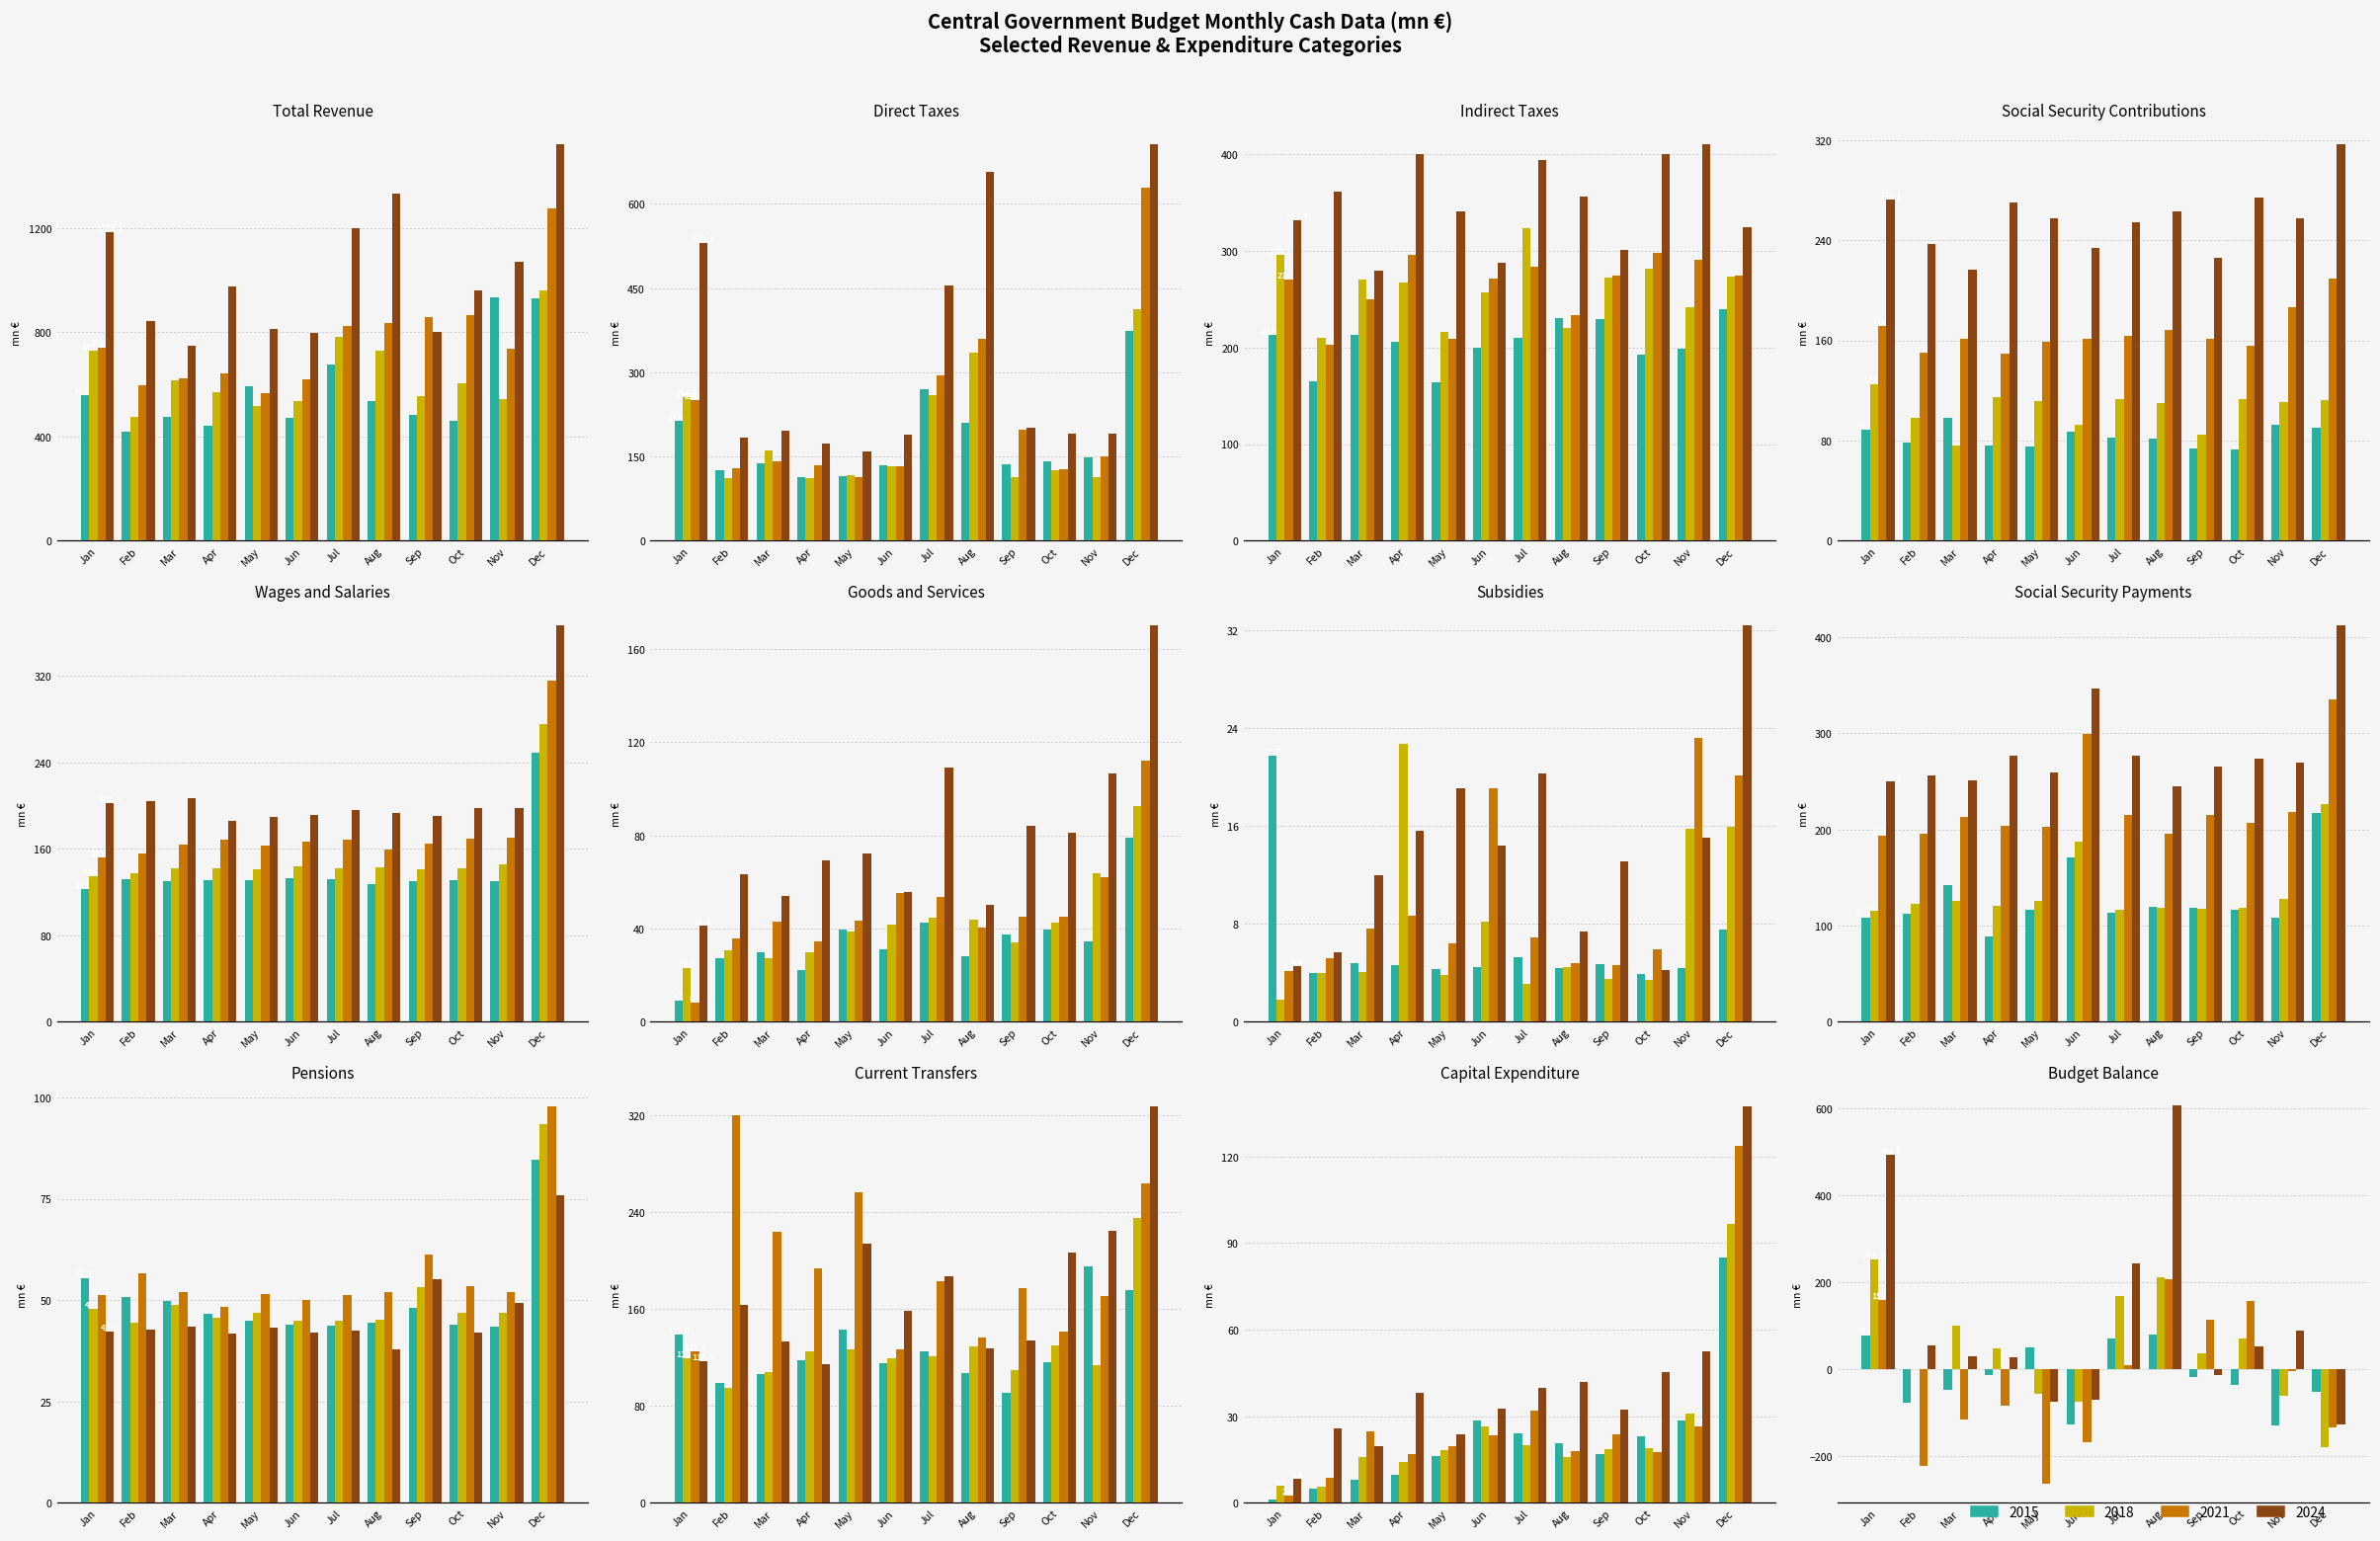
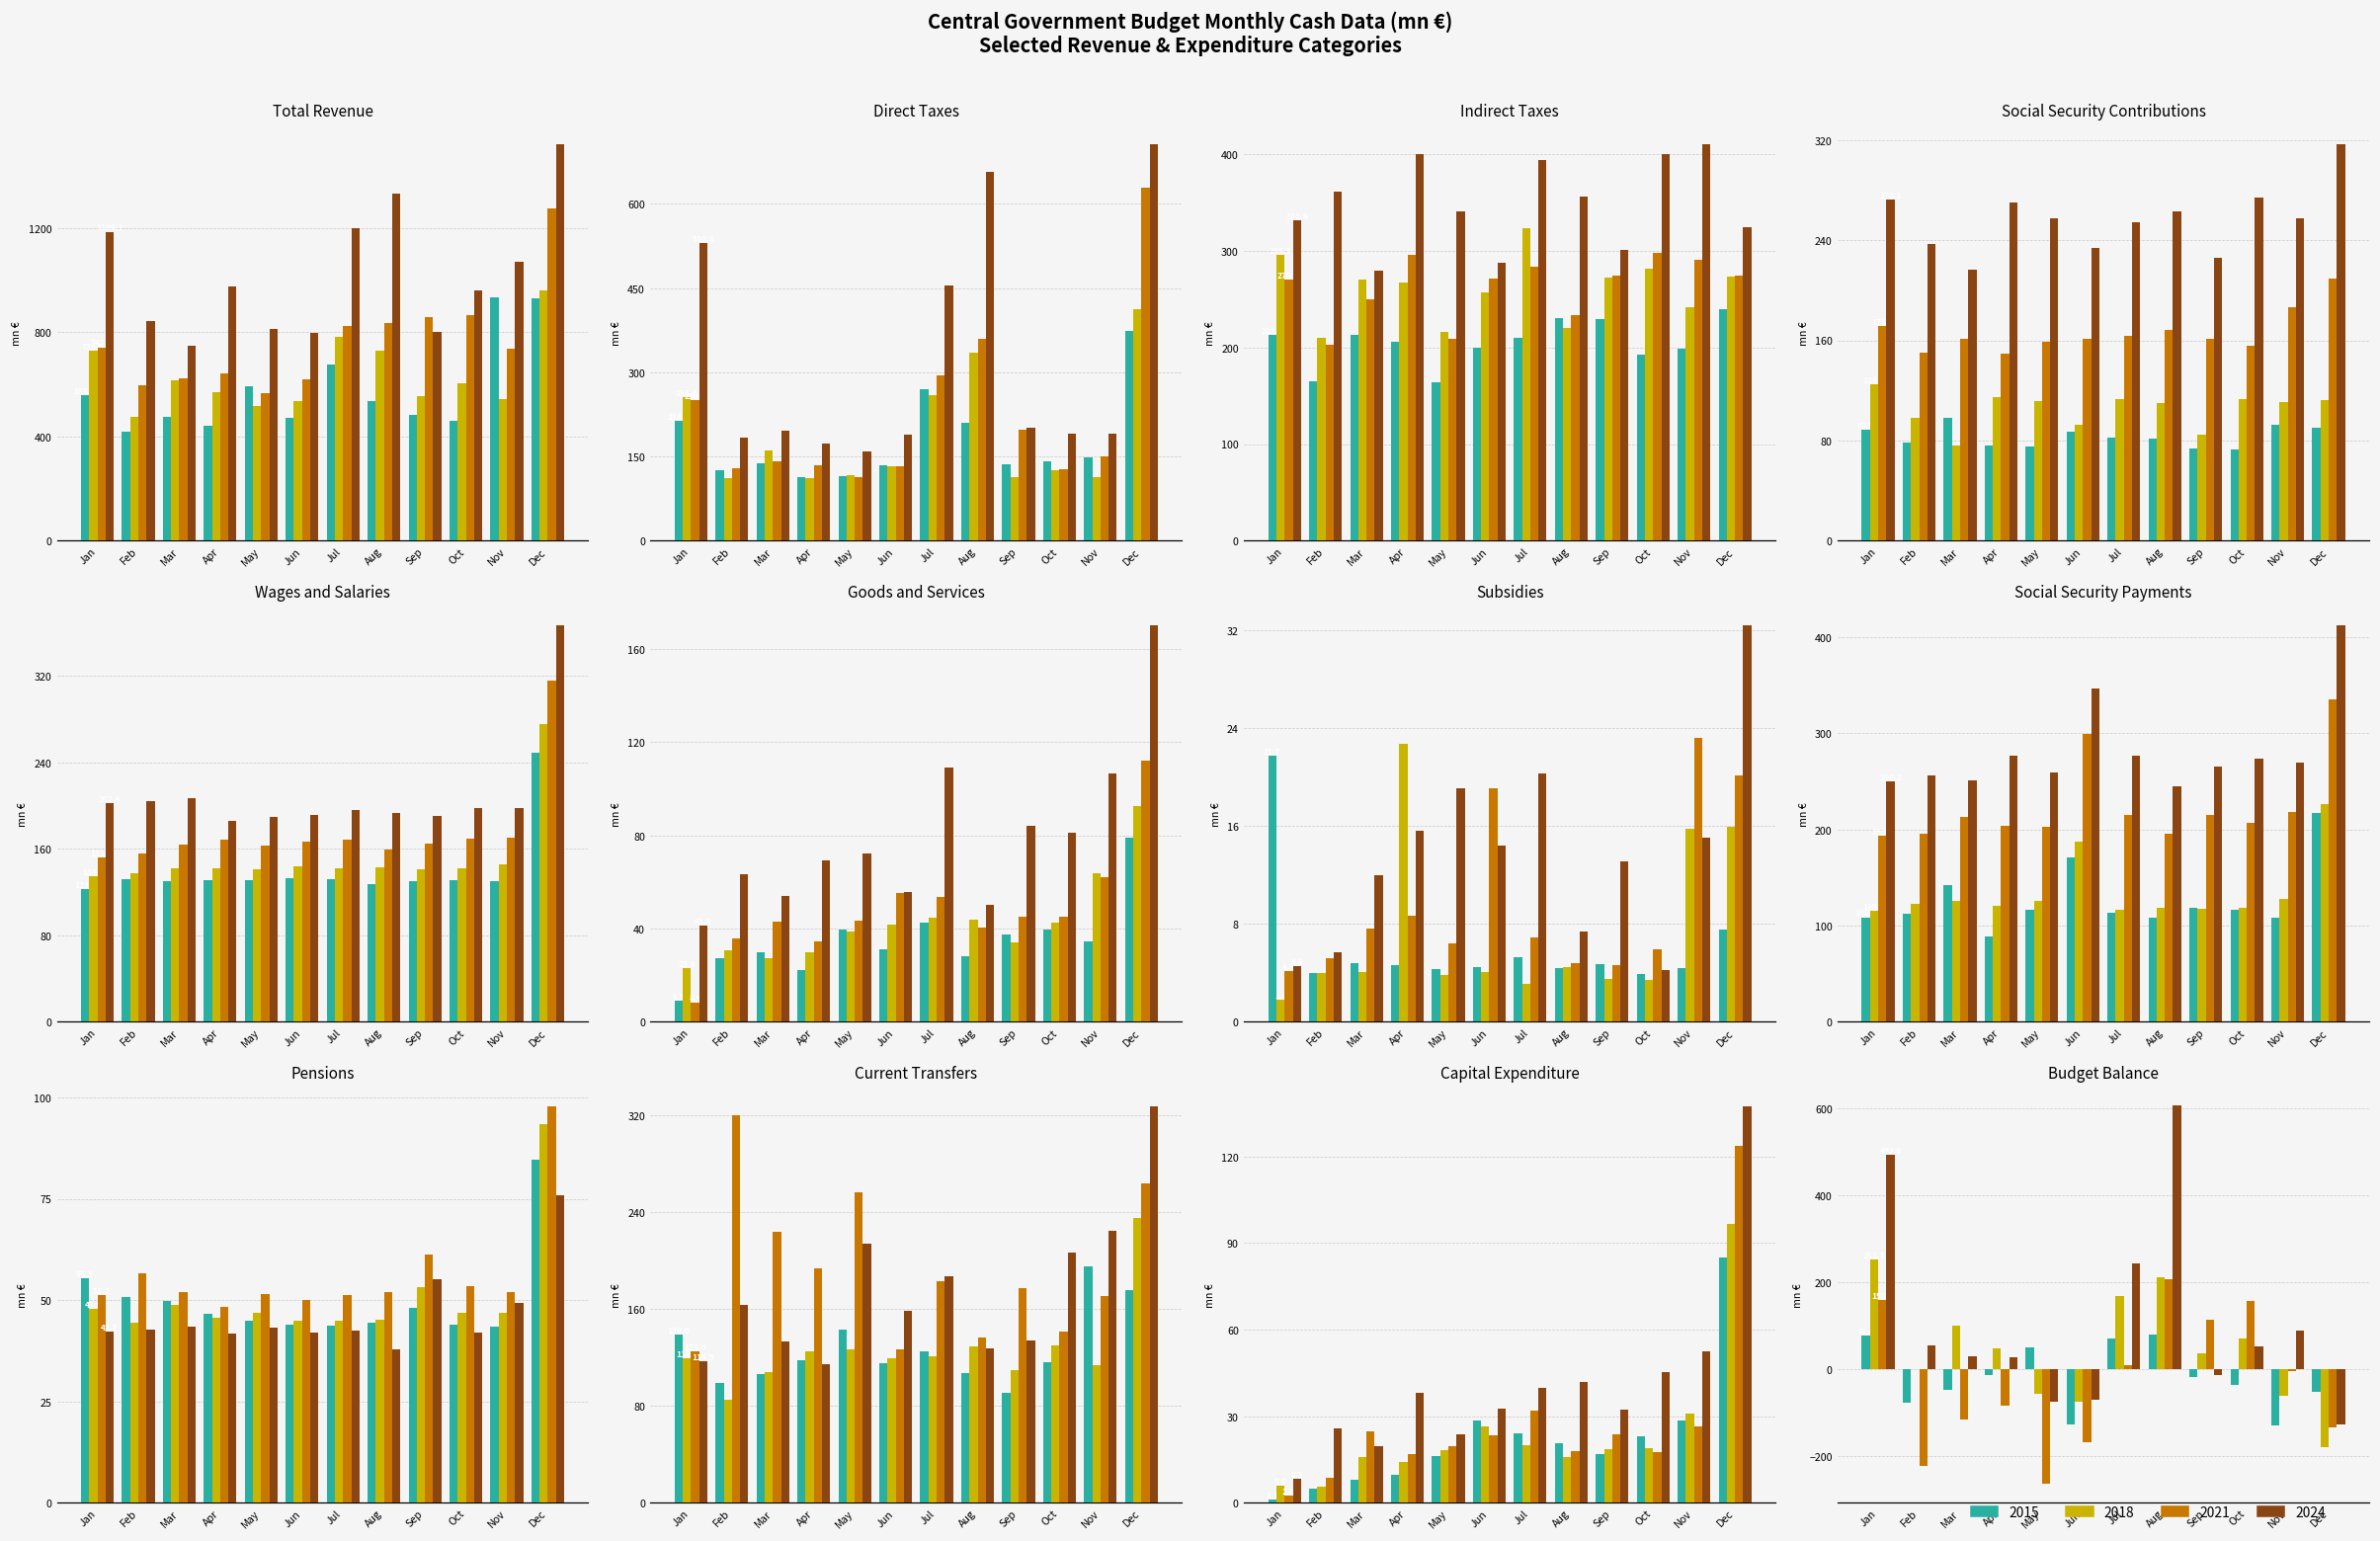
Subsidies, 2018, Jun: 8.2 -> 4.1
Social Security Payments, 2015, Aug: 120 -> 110
Current Transfers, 2018, Feb: 95 -> 85
